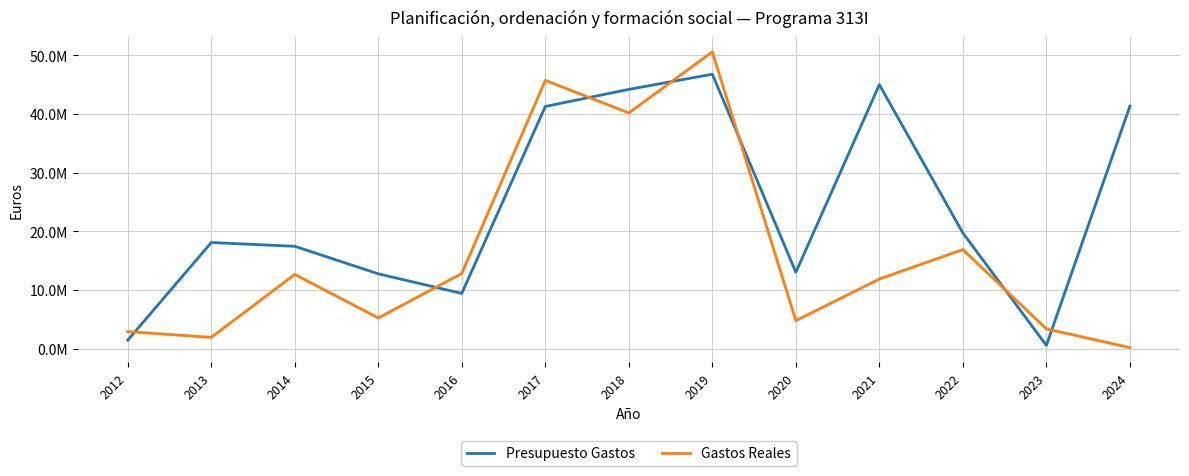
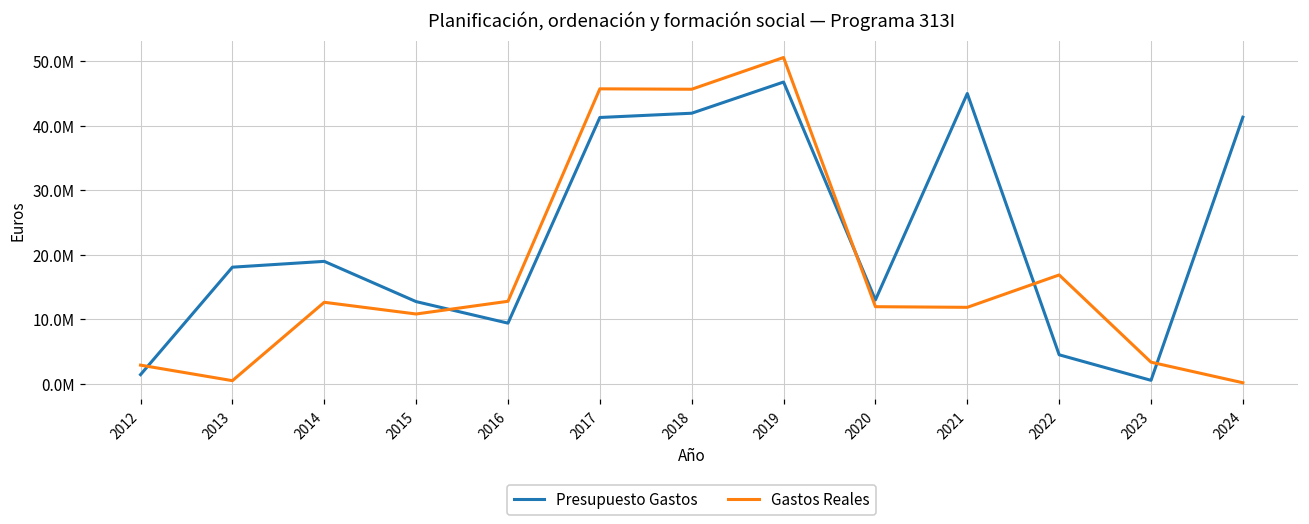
Gastos Reales, 2013: 2000000 -> 1000000
Presupuesto Gastos, 2014: 17000000 -> 19000000
Gastos Reales, 2015: 5000000 -> 11000000
Presupuesto Gastos, 2018: 44000000 -> 42000000
Gastos Reales, 2018: 40000000 -> 46000000
Gastos Reales, 2020: 5000000 -> 12000000
Presupuesto Gastos, 2022: 20000000 -> 5000000
